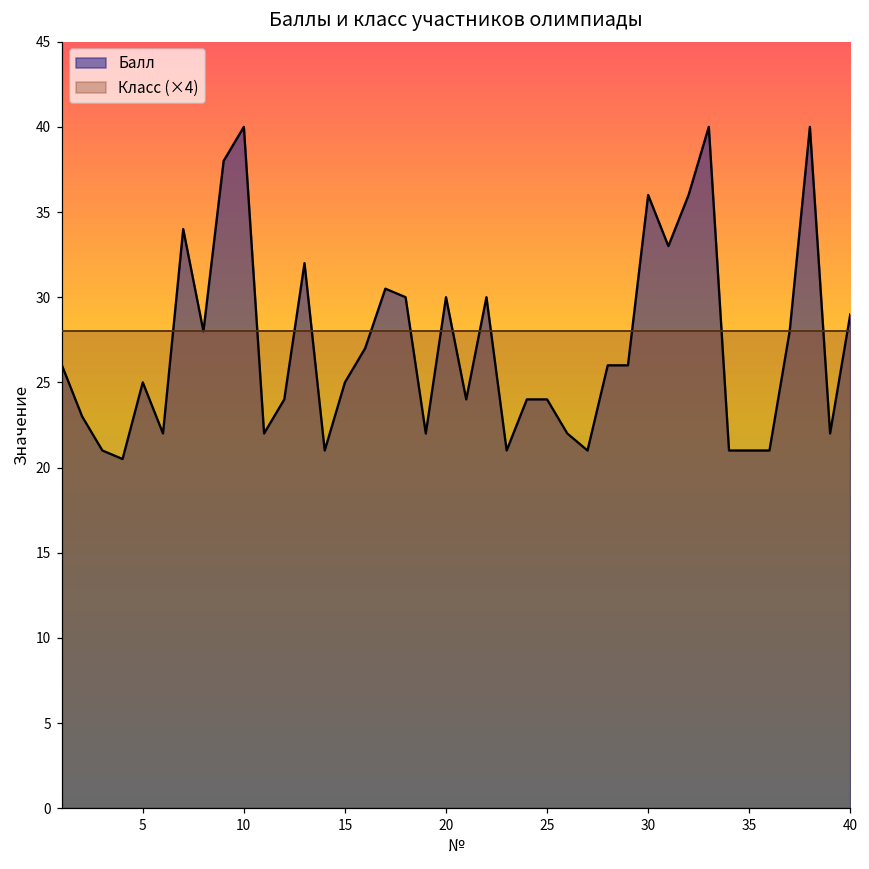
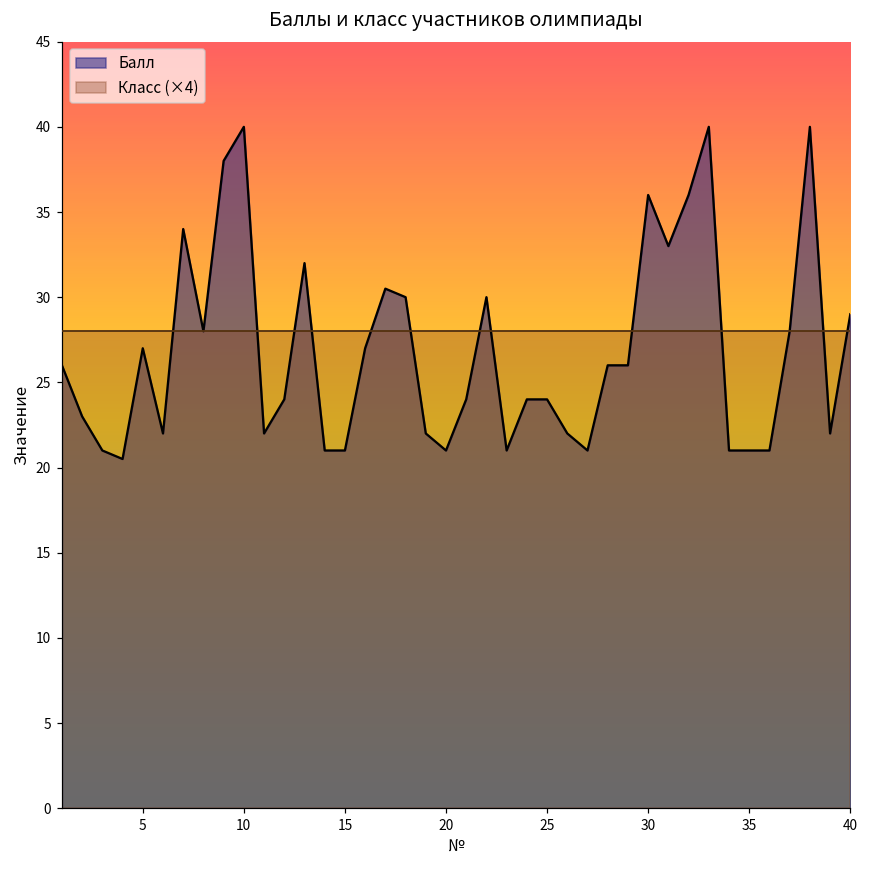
Балл, 5: 25 -> 27
Балл, 15: 25 -> 21
Балл, 20: 30 -> 21
